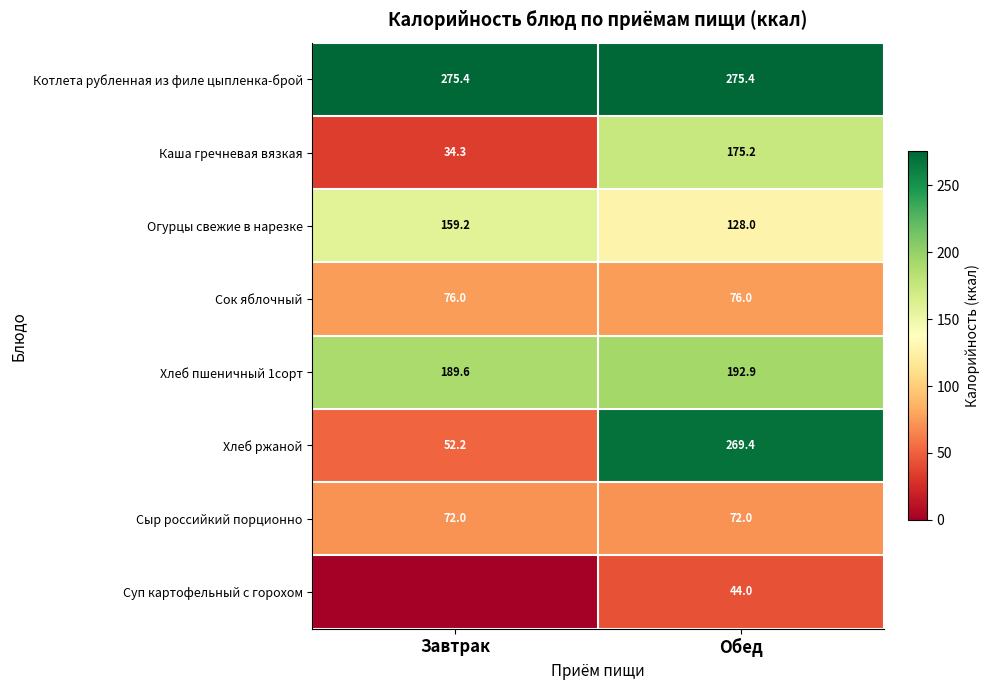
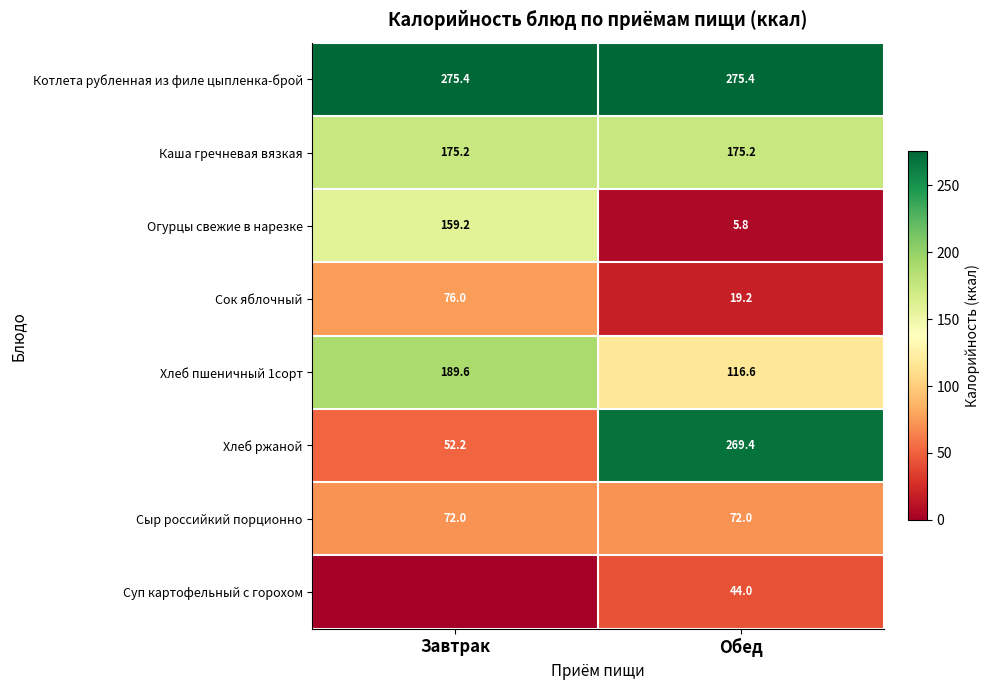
Каша гречневая вязкая, Завтрак: 34.3 -> 175.2
Огурцы свежие в нарезке, Обед: 128.0 -> 5.8
Сок яблочный, Обед: 76.0 -> 19.2
Хлеб пшеничный 1сорт, Обед: 192.9 -> 116.6
